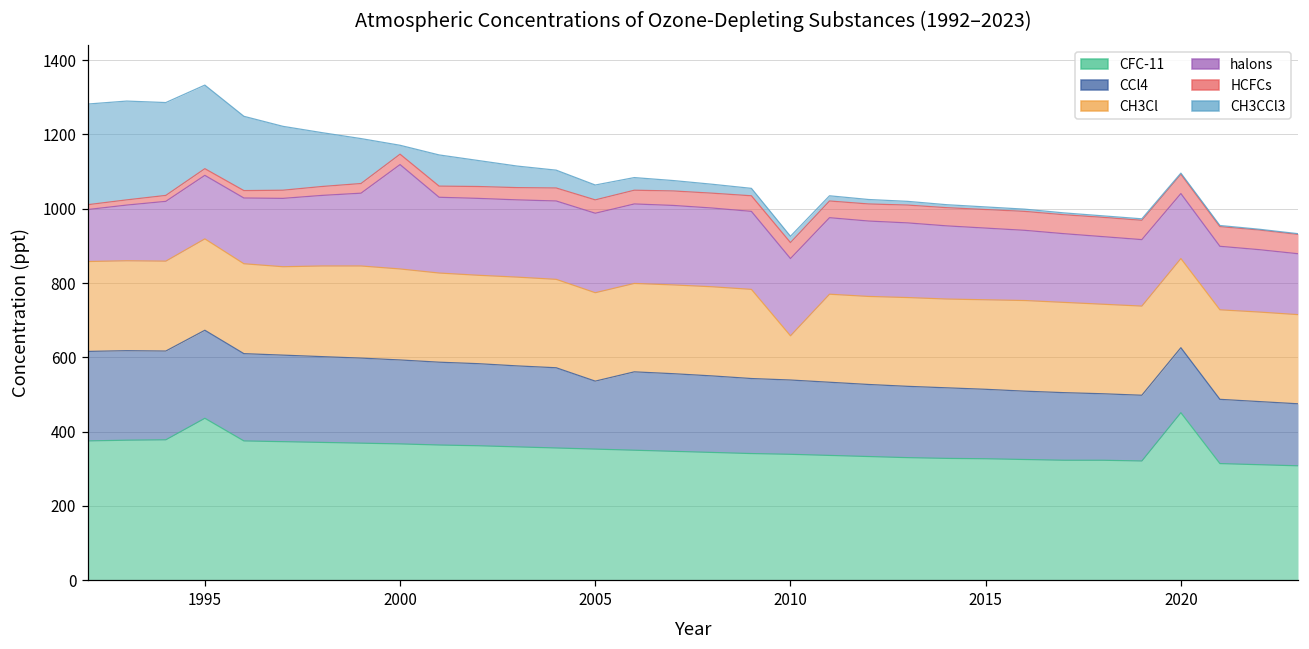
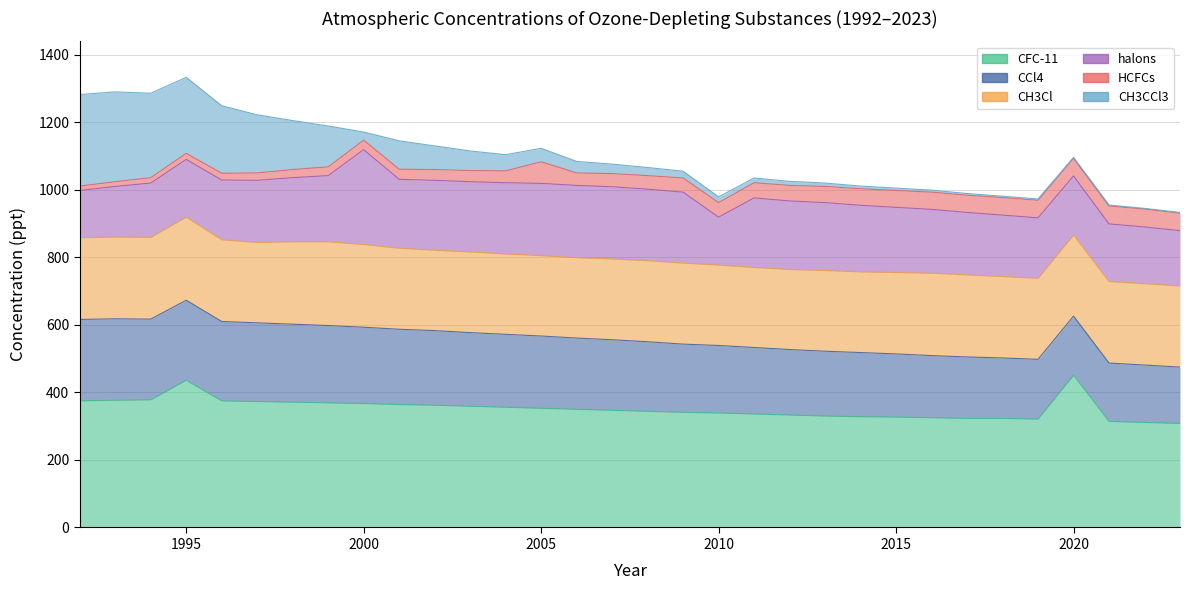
CCl4, 2005: 180 -> 210
HCFCs, 2005: 40 -> 60
CH3Cl, 2010: 120 -> 240
halons, 2010: 210 -> 140
